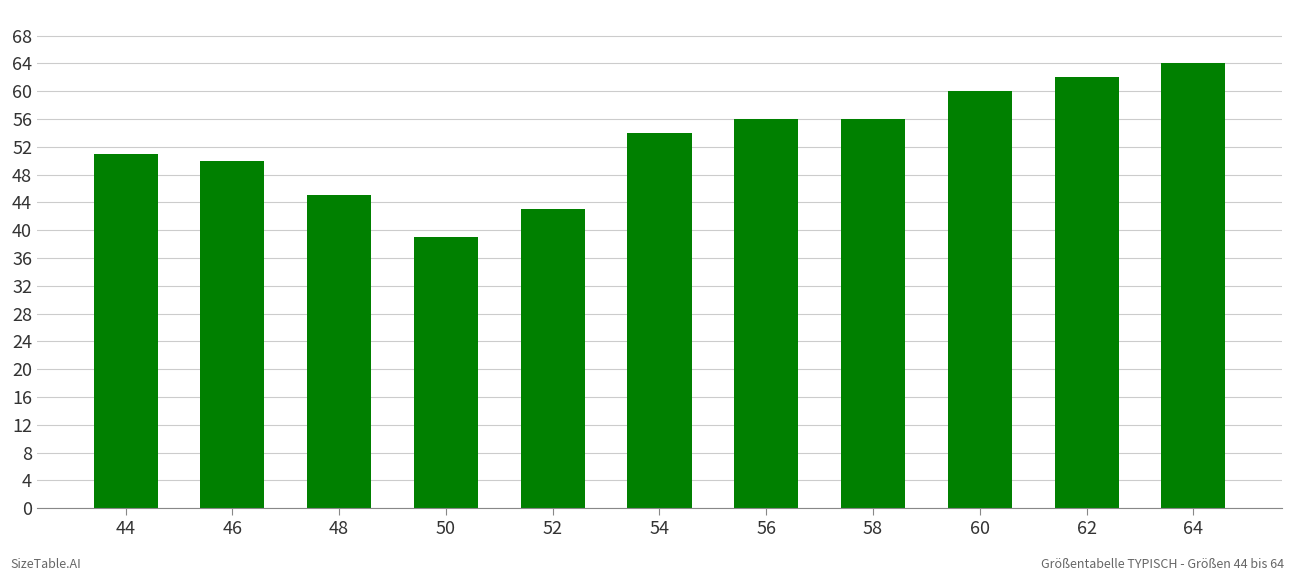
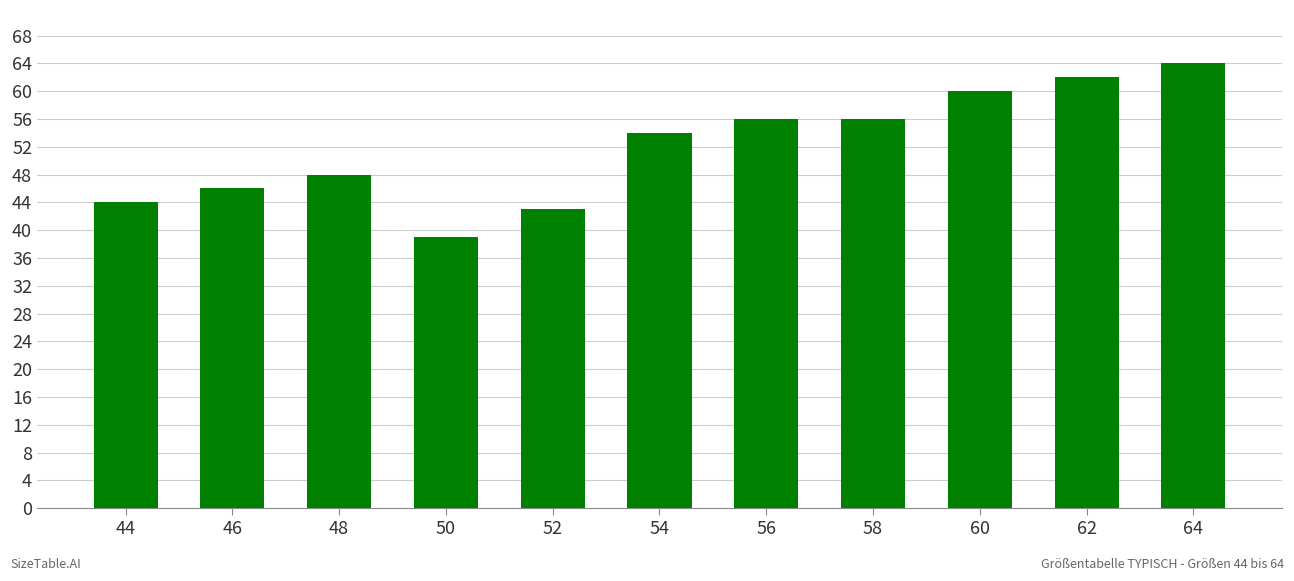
44: 51 -> 44
46: 50 -> 46
48: 45 -> 48
